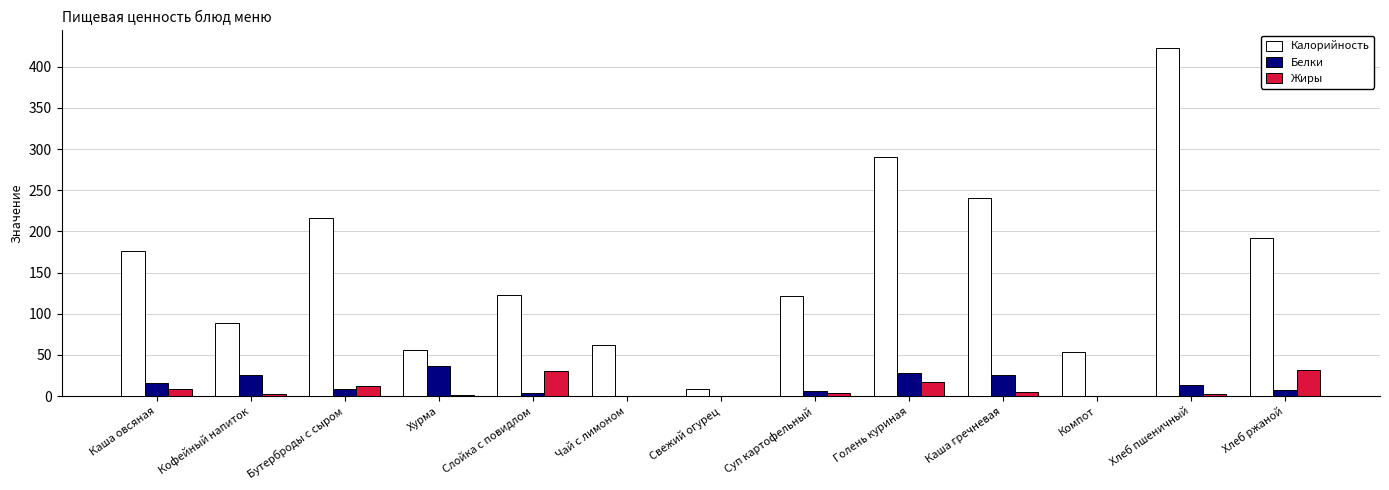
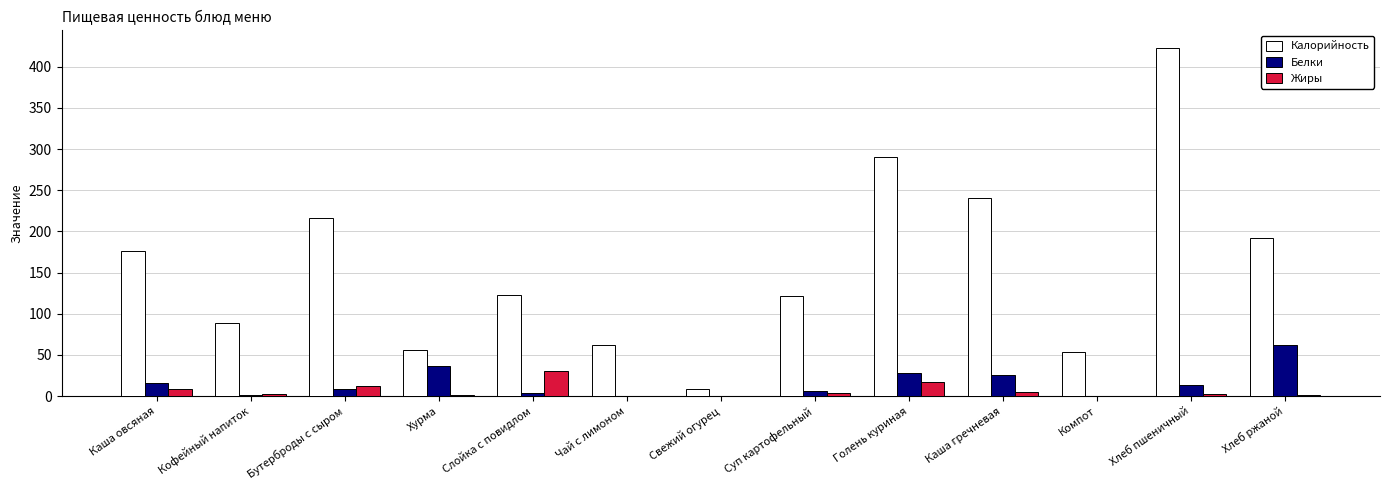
Белки, Кофейный напиток: 30 -> 0
Белки, Хлеб ржаной: 10 -> 60
Жиры, Хлеб ржаной: 30 -> 0
